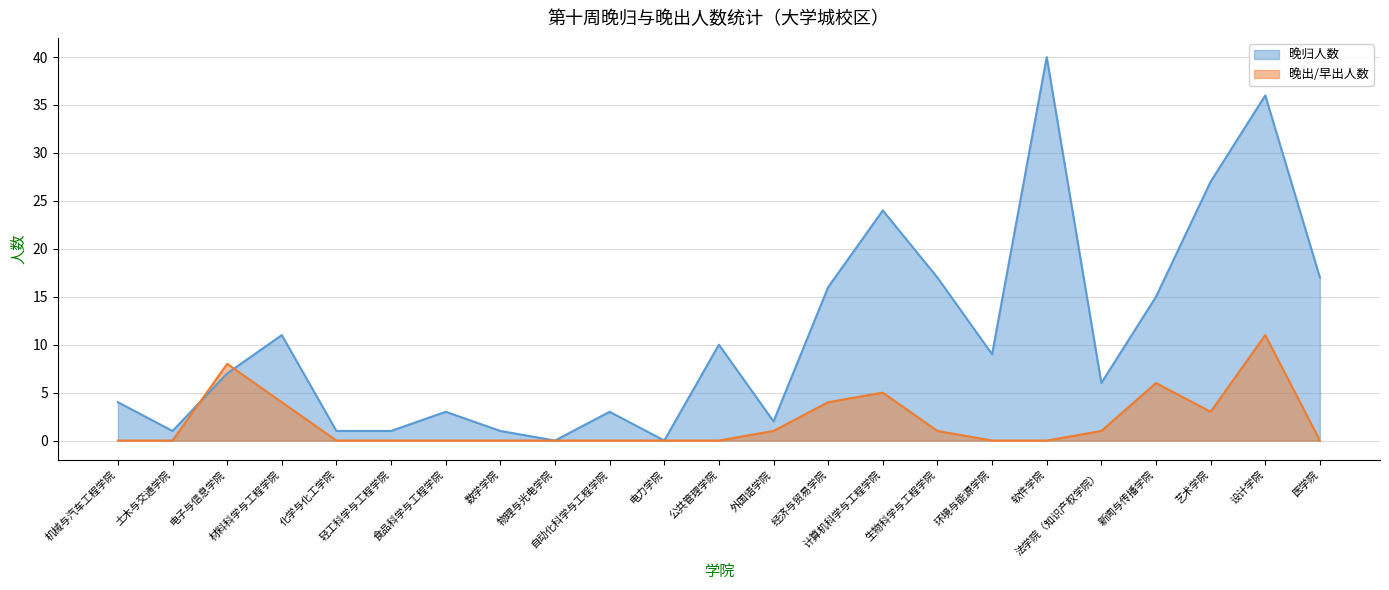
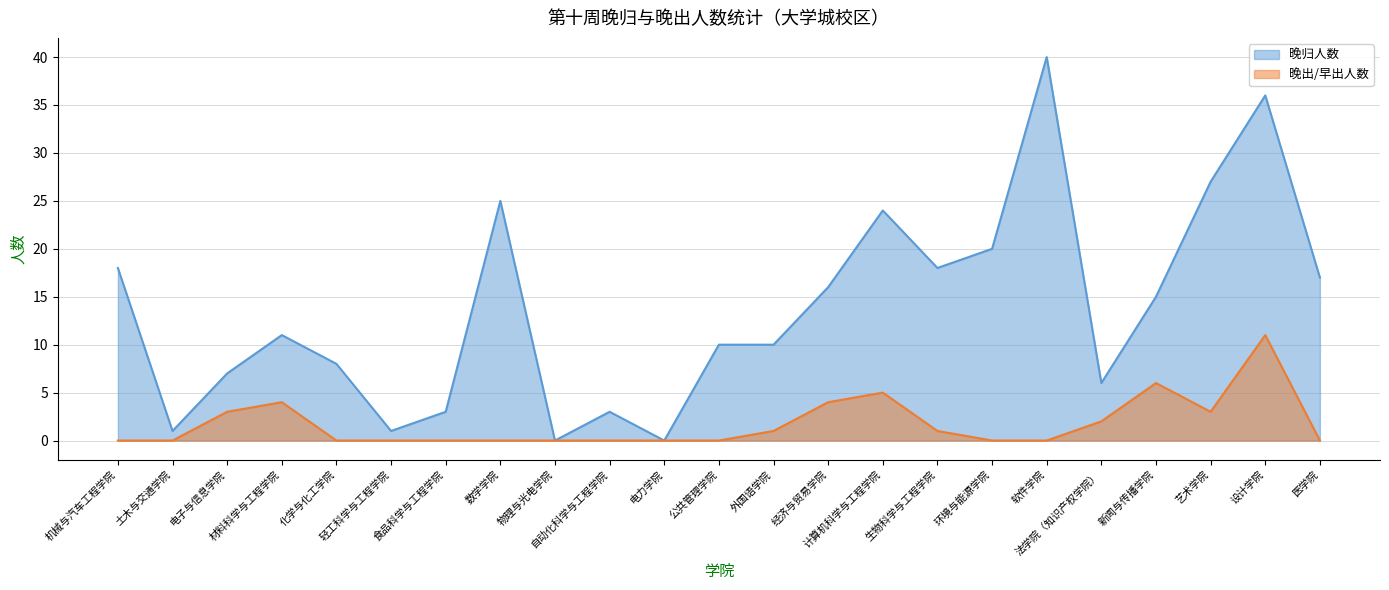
晚归人数, 机械与汽车工程学院: 4 -> 18
晚出/早出人数, 电子与信息学院: 8 -> 3
晚归人数, 化学与化工学院: 1 -> 8
晚归人数, 数学学院: 1 -> 25
晚归人数, 外国语学院: 2 -> 10
晚归人数, 生物科学与工程学院: 17 -> 18
晚归人数, 环境与能源学院: 9 -> 20
晚出/早出人数, 法学院（知识产权学院）: 1 -> 2
